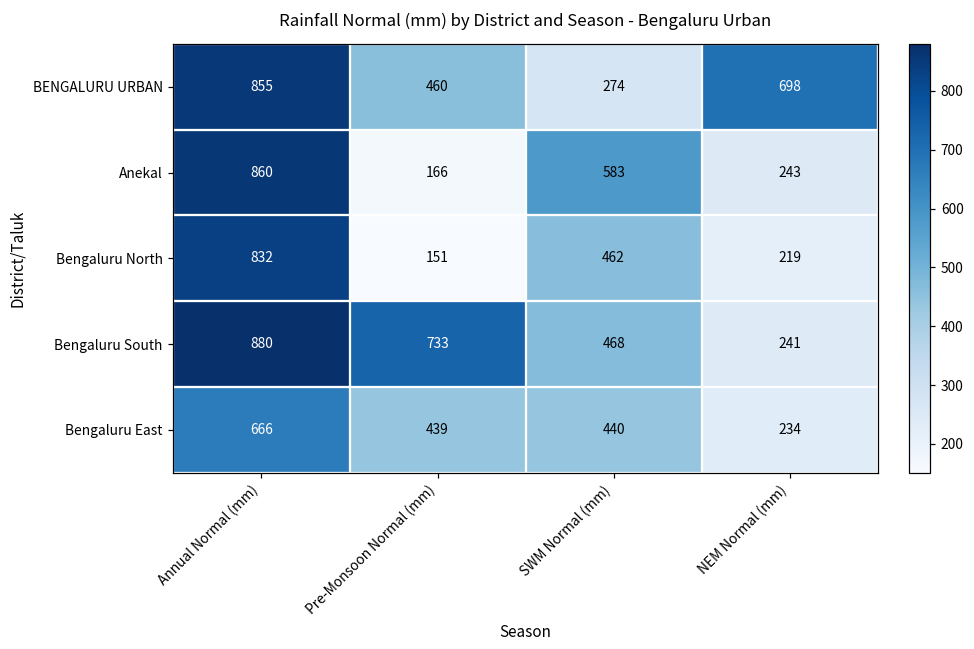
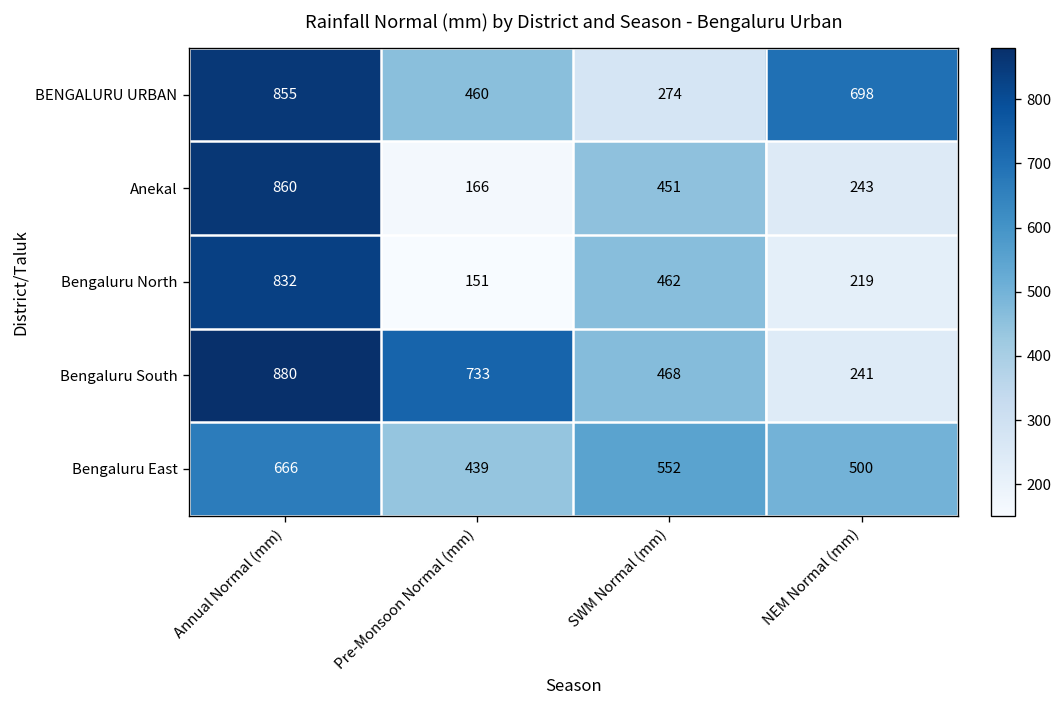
Anekal, SWM Normal (mm): 583 -> 451
Bengaluru East, SWM Normal (mm): 440 -> 552
Bengaluru East, NEM Normal (mm): 234 -> 500
